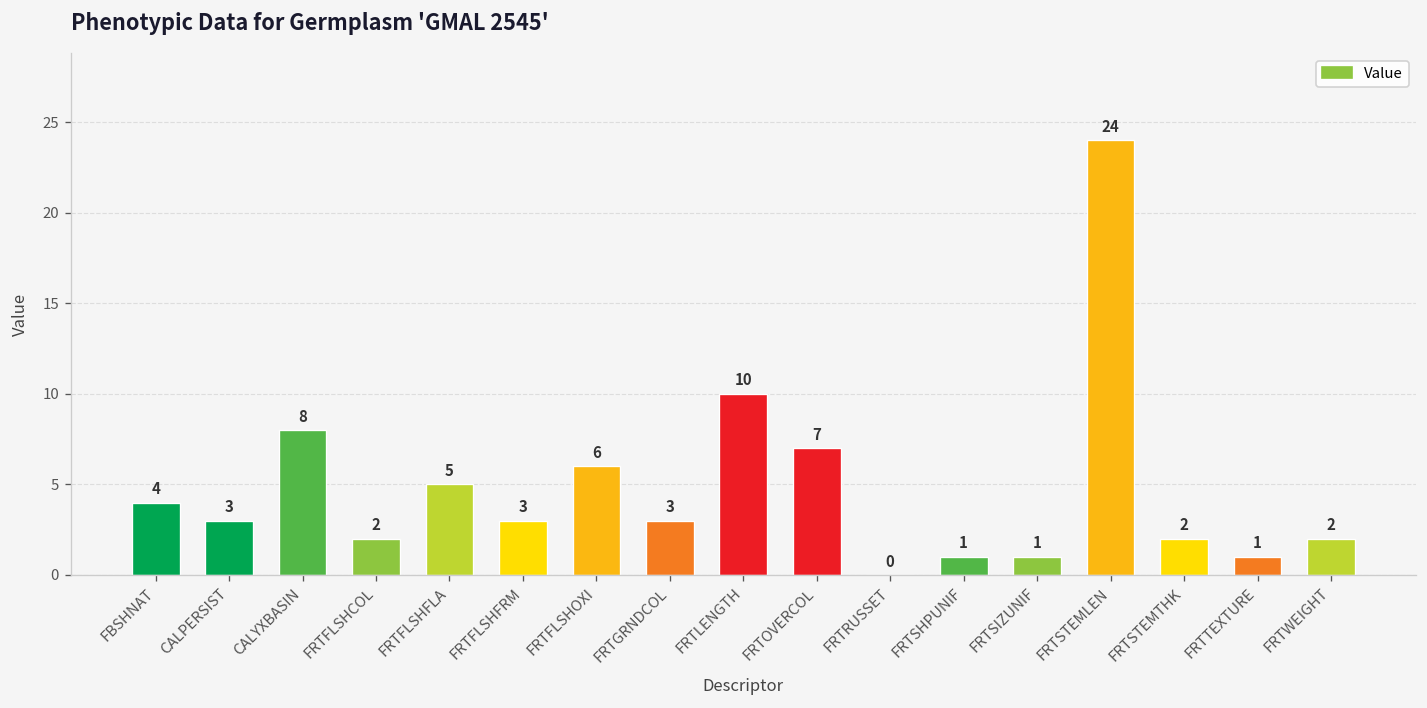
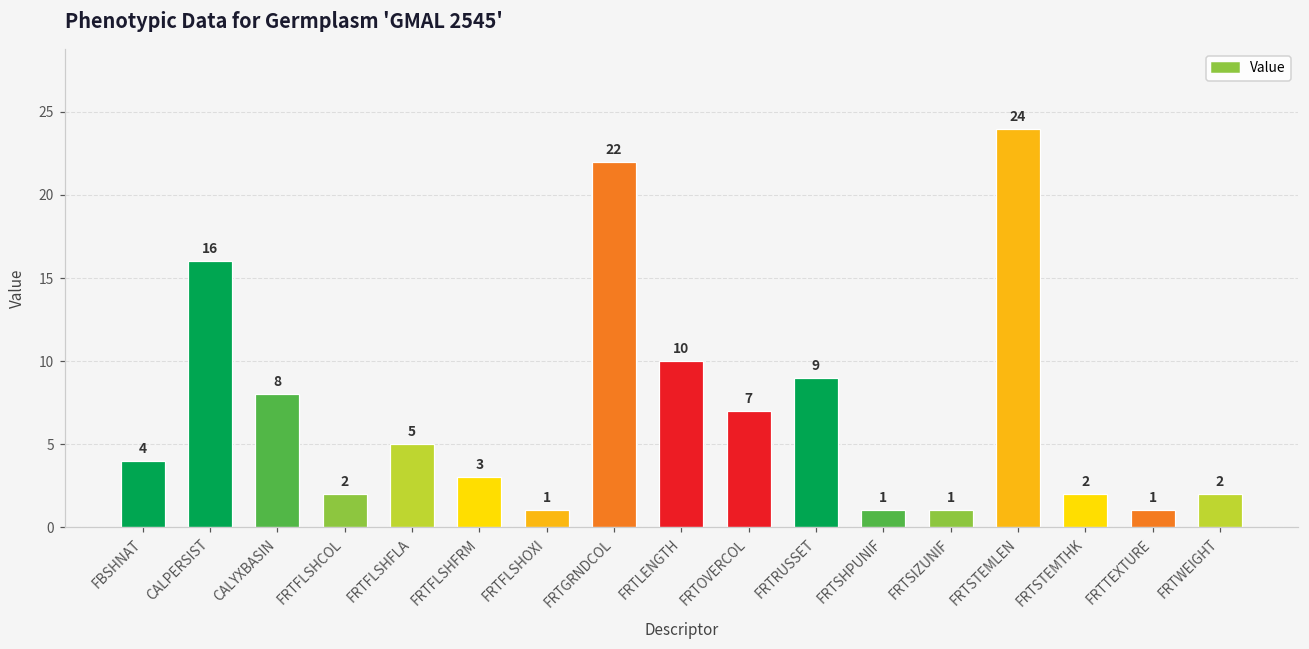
CALPERSIST: 3 -> 16
FRTFLSHOXI: 6 -> 1
FRTGRNDCOL: 3 -> 22
FRTRUSSET: 0 -> 9
